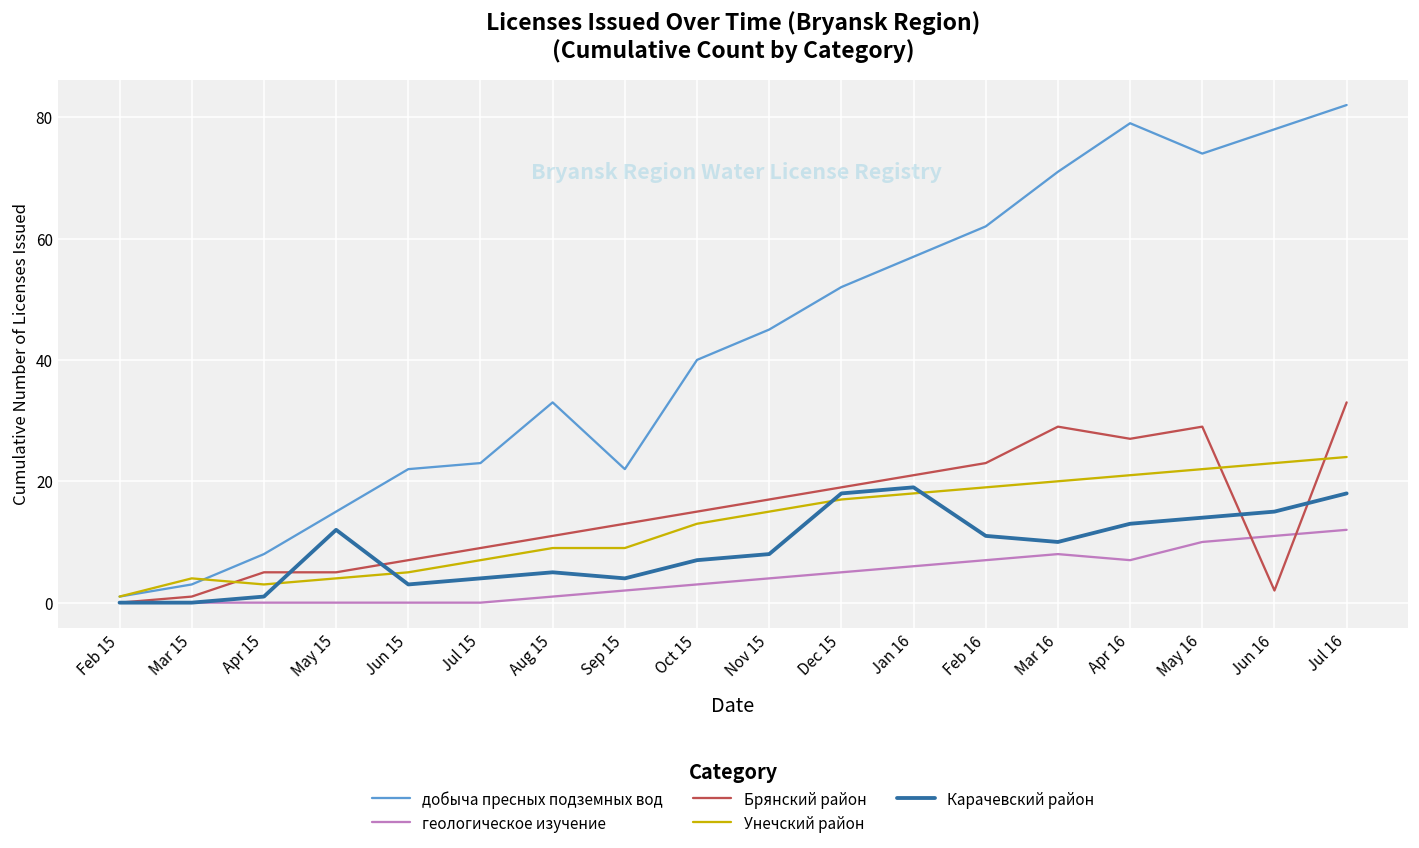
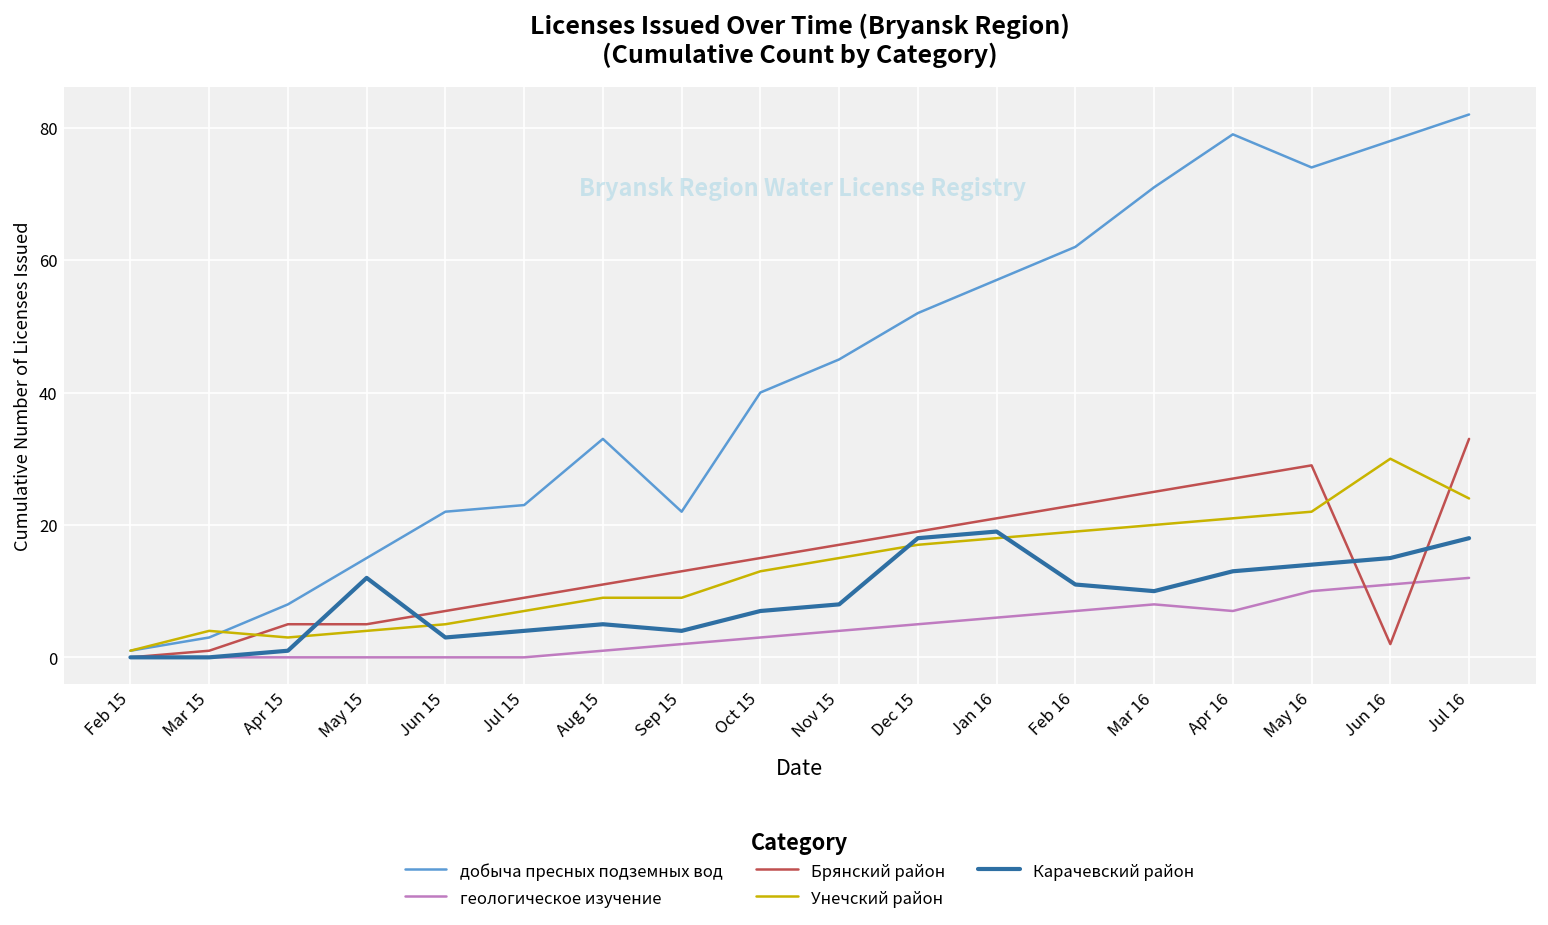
Брянский район, Mar 16: 29 -> 25
Унечский район, Jun 16: 23 -> 30
